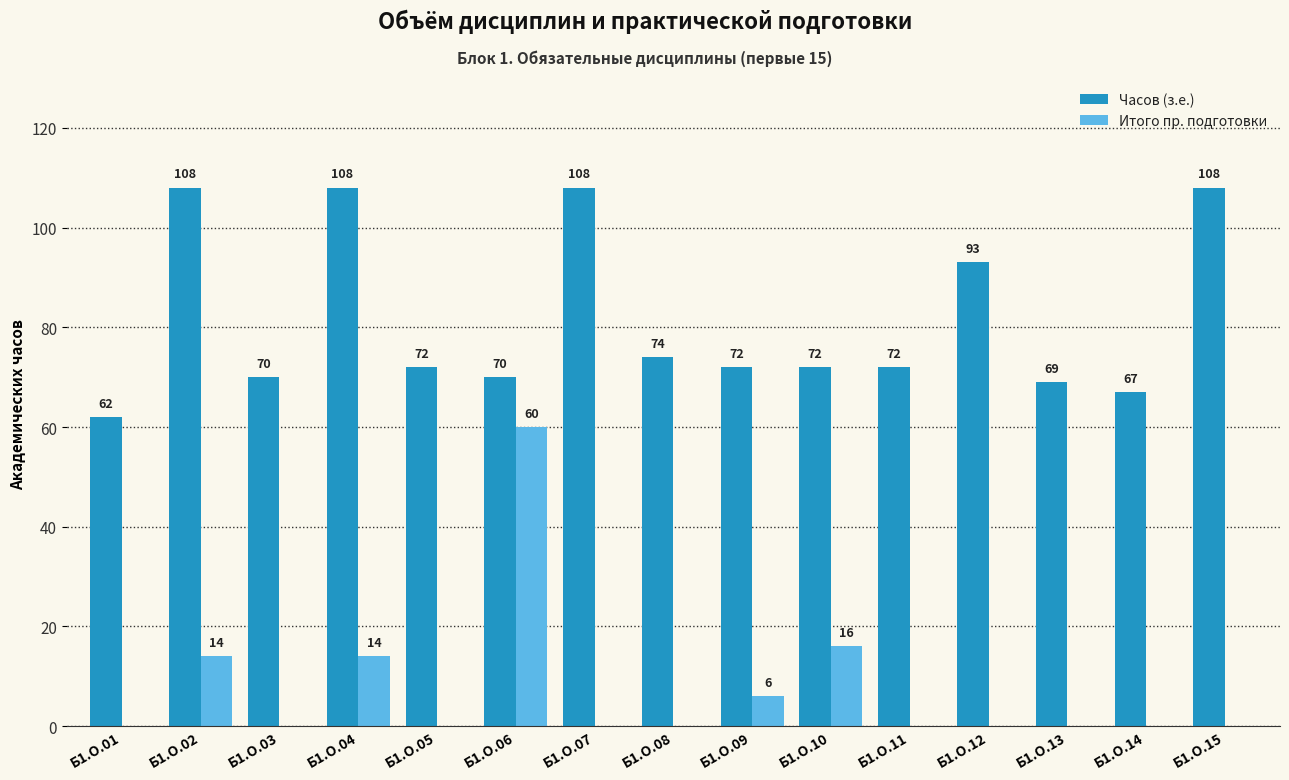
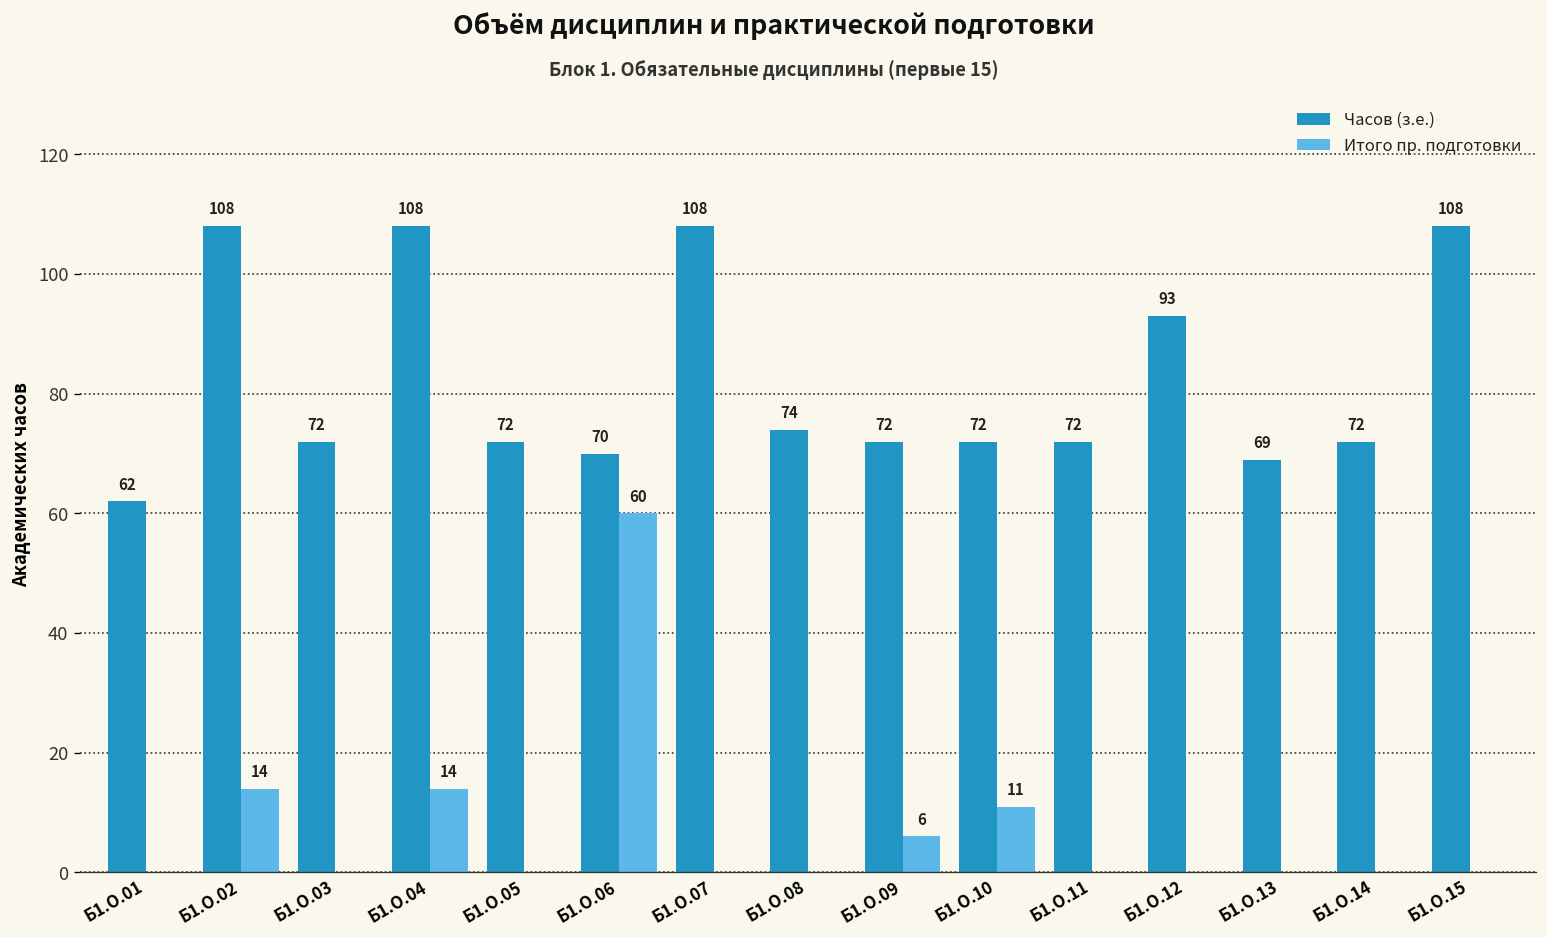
Часов (з.е.), Б1.О.03: 70 -> 72
Итого пр. подготовки, Б1.О.10: 16 -> 11
Часов (з.е.), Б1.О.14: 67 -> 72
